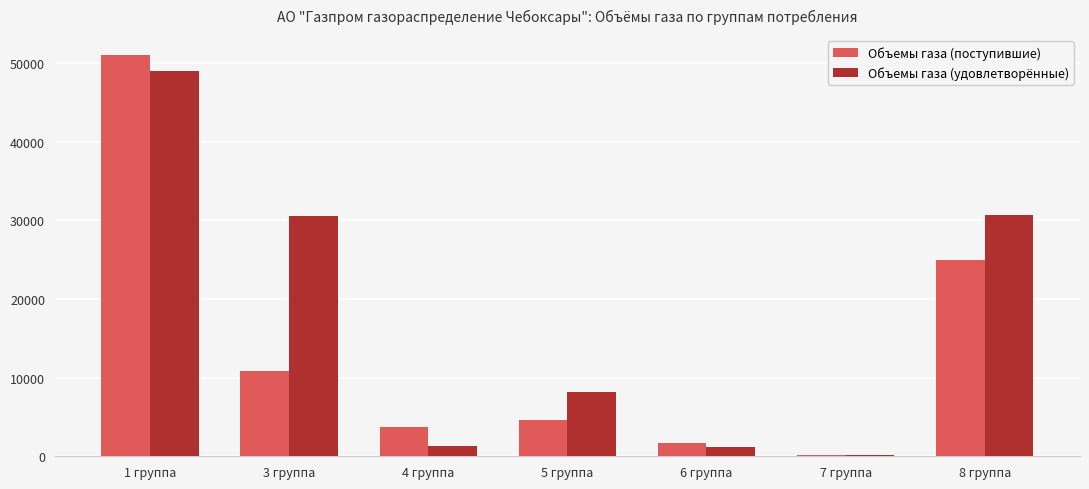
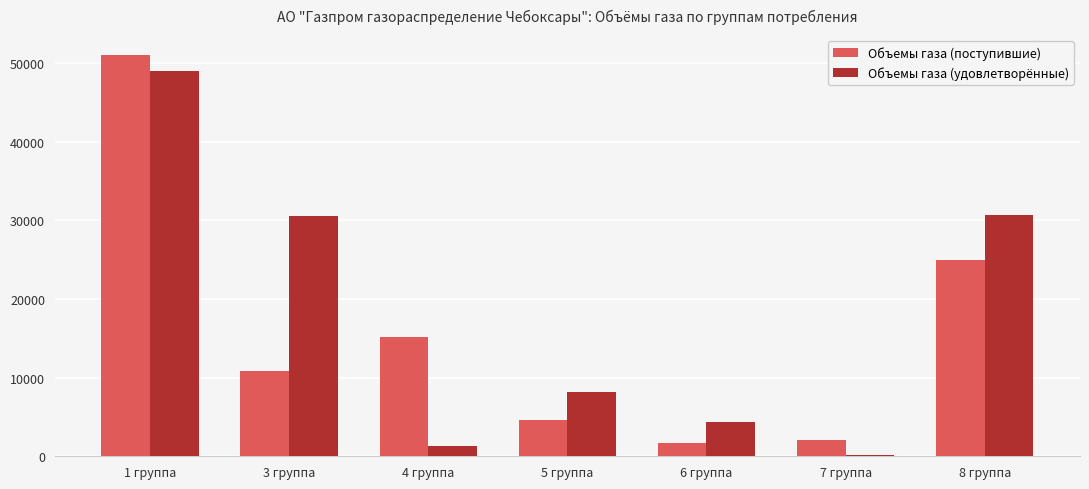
Объемы газа (поступившие), 4 группа: 4000 -> 15000
Объемы газа (удовлетворённые), 6 группа: 1000 -> 4000
Объемы газа (поступившие), 7 группа: 0 -> 2000
